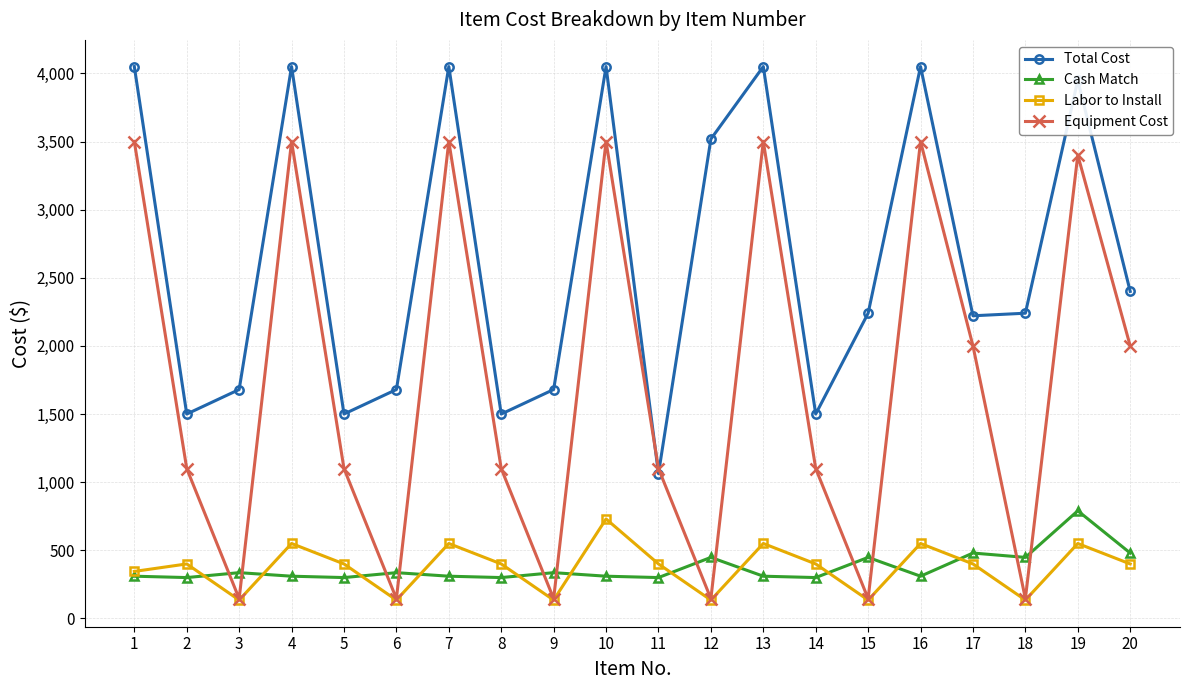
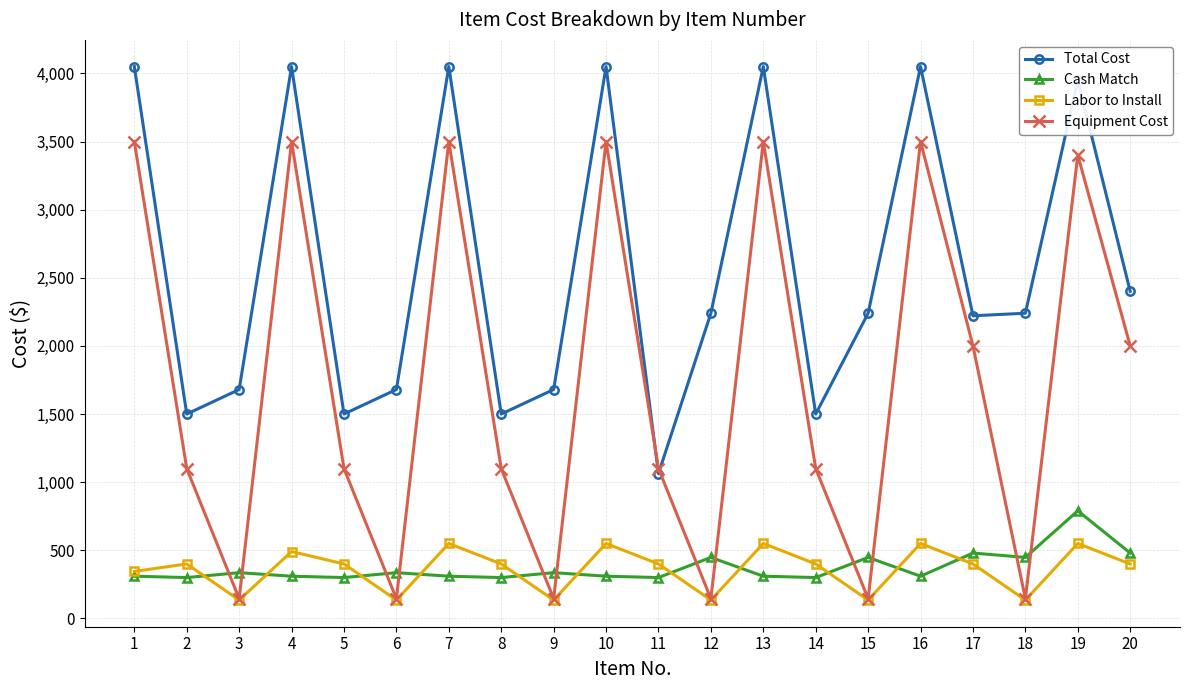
Labor to Install, 4: 550 -> 490
Labor to Install, 10: 730 -> 550
Total Cost, 12: 3,520 -> 2,240
